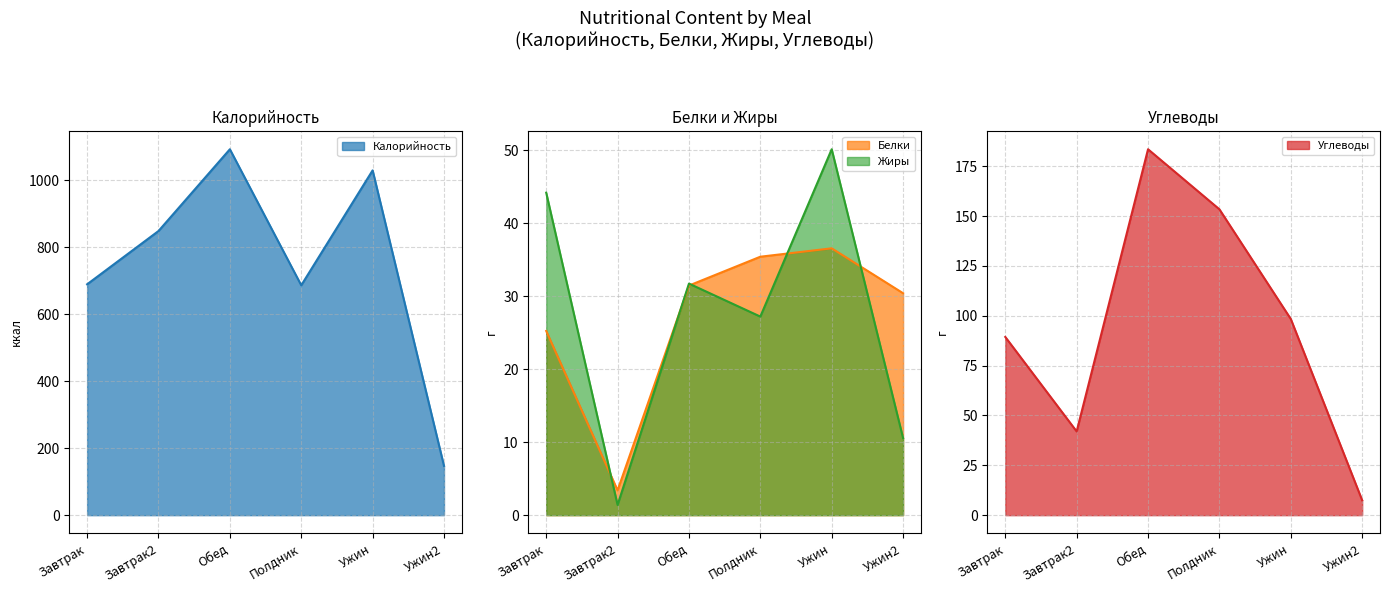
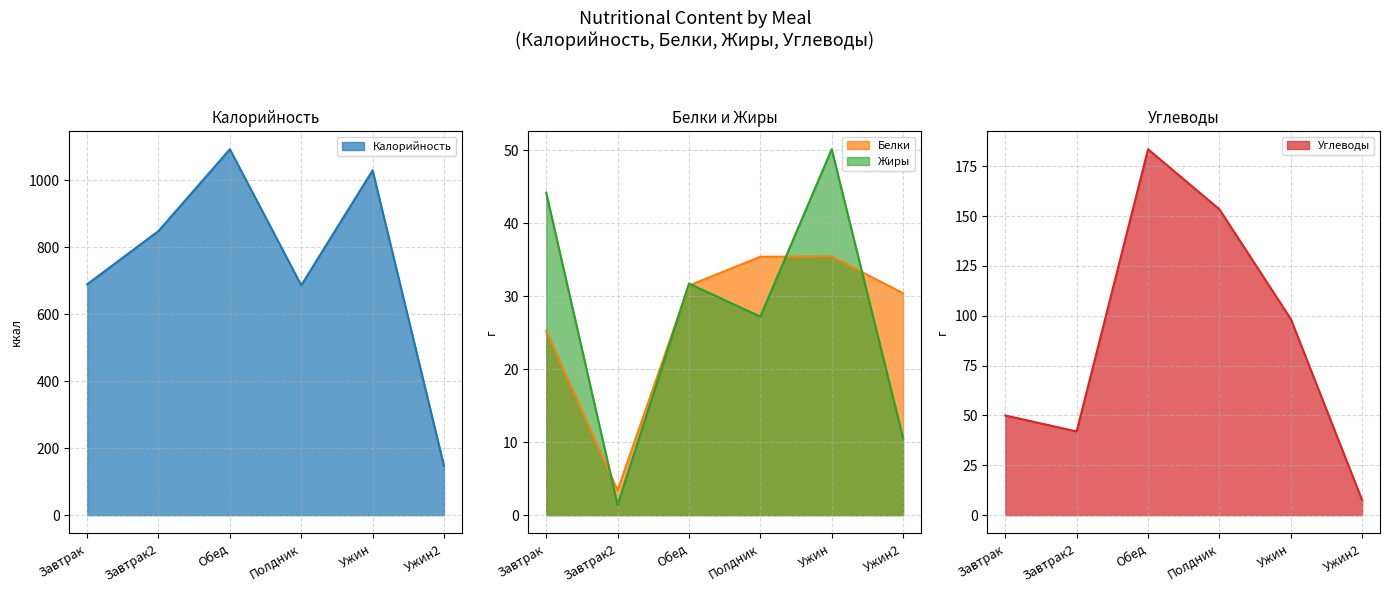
Белки и Жиры, Белки, Ужин: 37 -> 35
Углеводы, Завтрак: 89 -> 50
